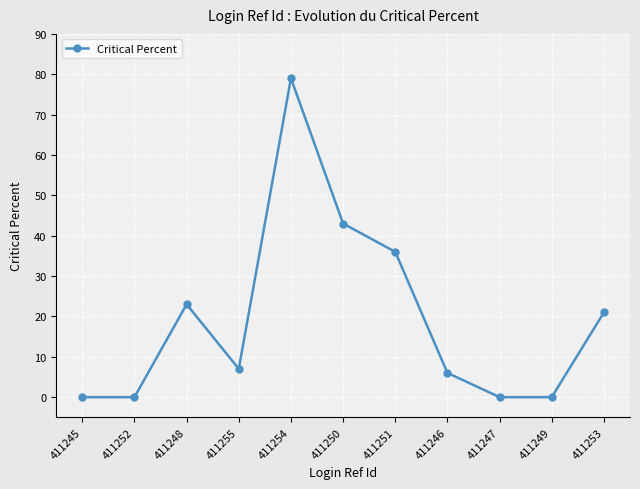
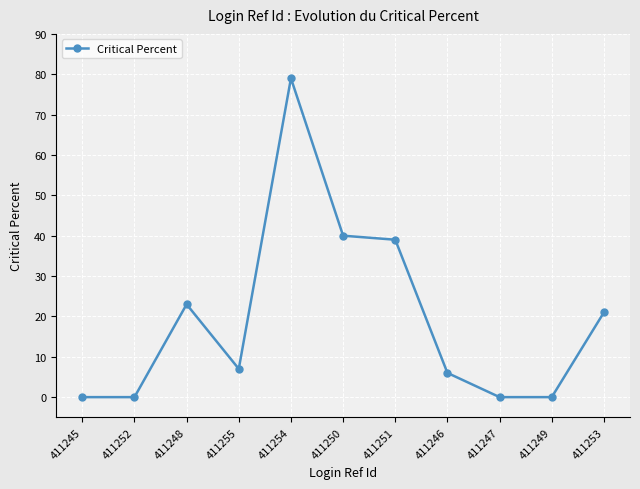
411250: 43 -> 40
411251: 36 -> 39
